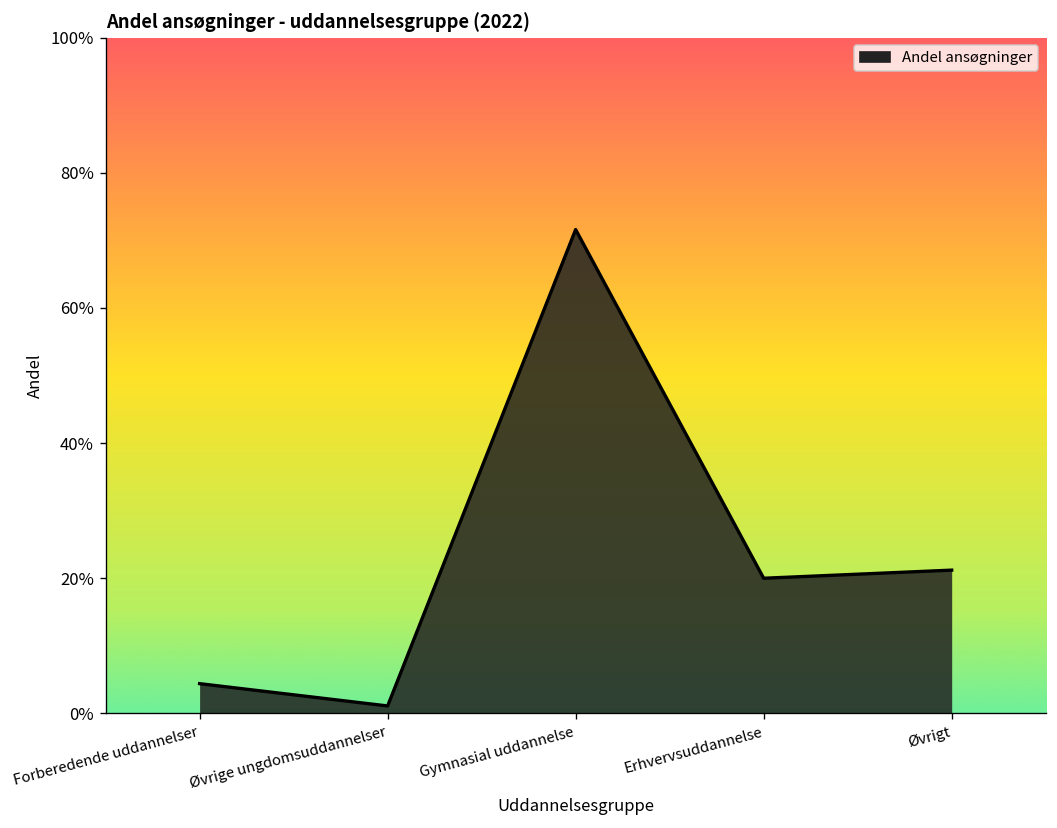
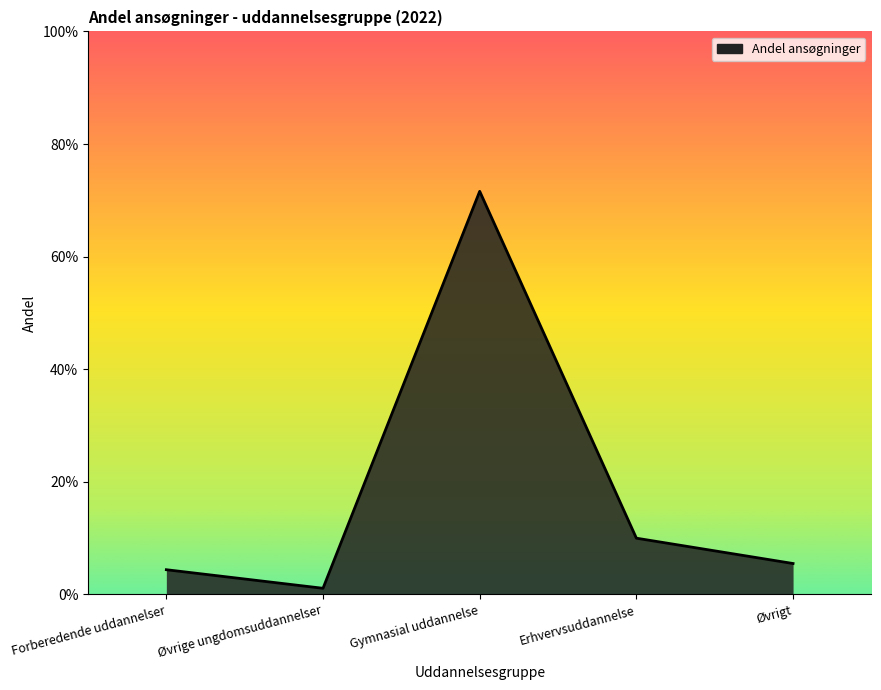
Erhvervsuddannelse: 20% -> 10%
Øvrigt: 21% -> 6%
